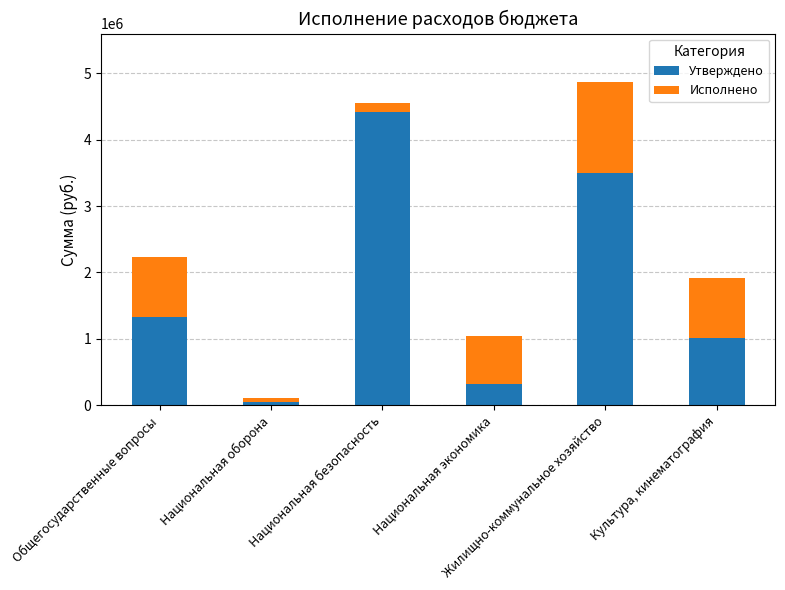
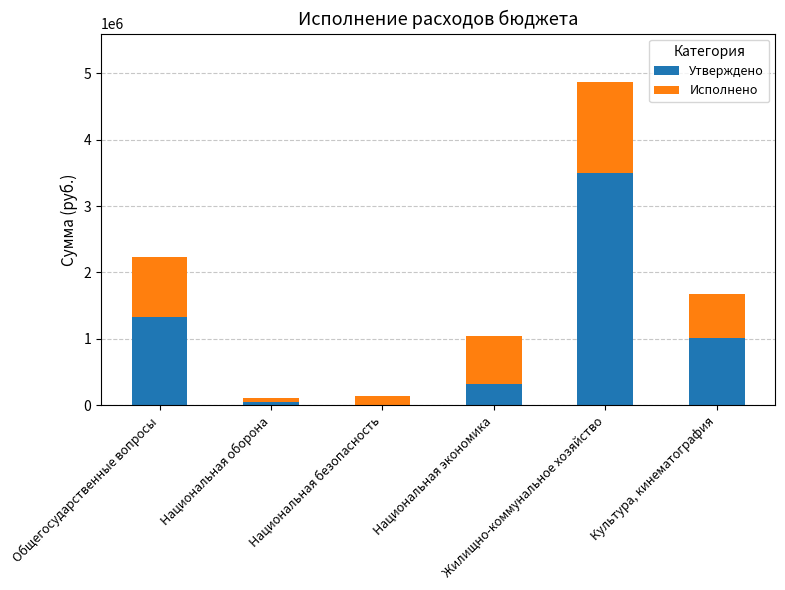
Утверждено, Национальная безопасность: 4400000 -> 0
Исполнено, Культура, кинематография: 900000 -> 700000
